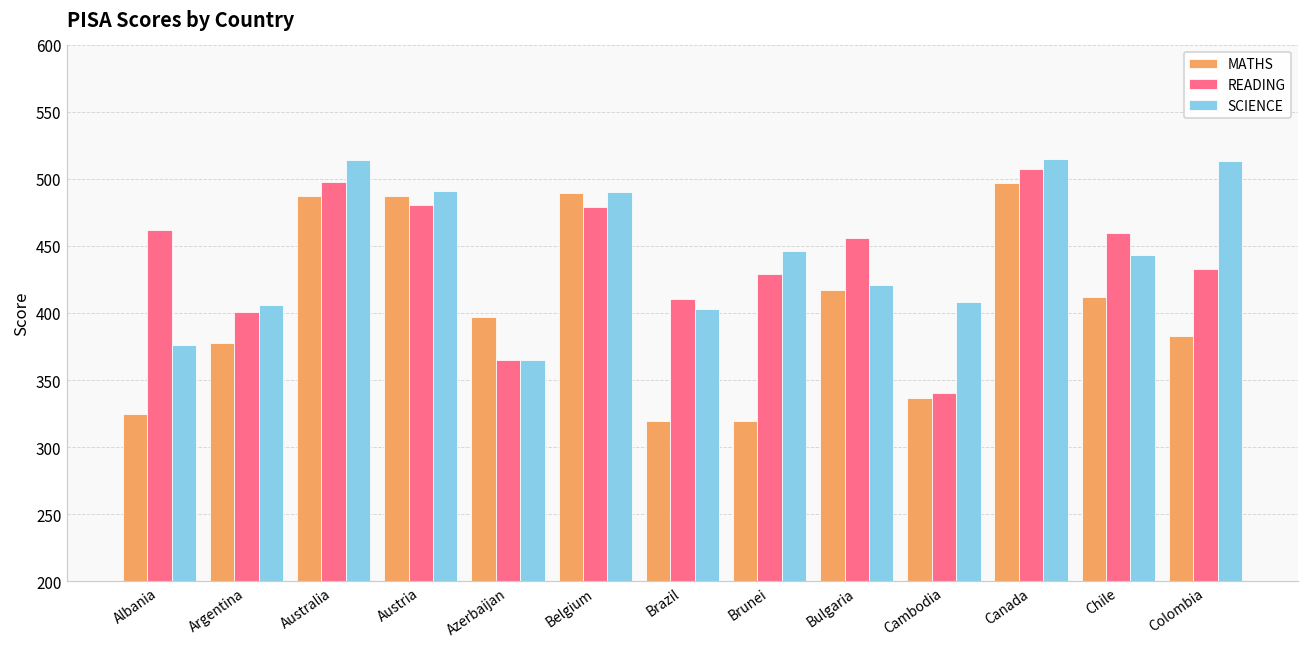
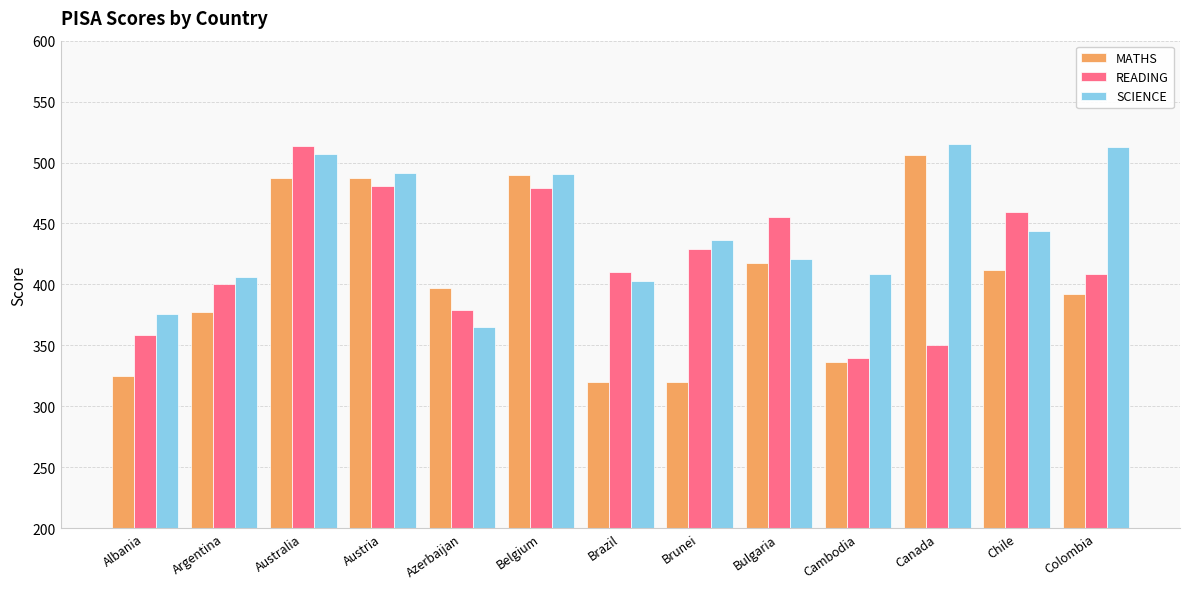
READING, Albania: 462 -> 358
READING, Australia: 498 -> 514
SCIENCE, Australia: 514 -> 507
READING, Azerbaijan: 365 -> 379
SCIENCE, Brunei: 446 -> 436
MATHS, Canada: 497 -> 506
READING, Canada: 507 -> 350
MATHS, Colombia: 383 -> 392
READING, Colombia: 433 -> 409
